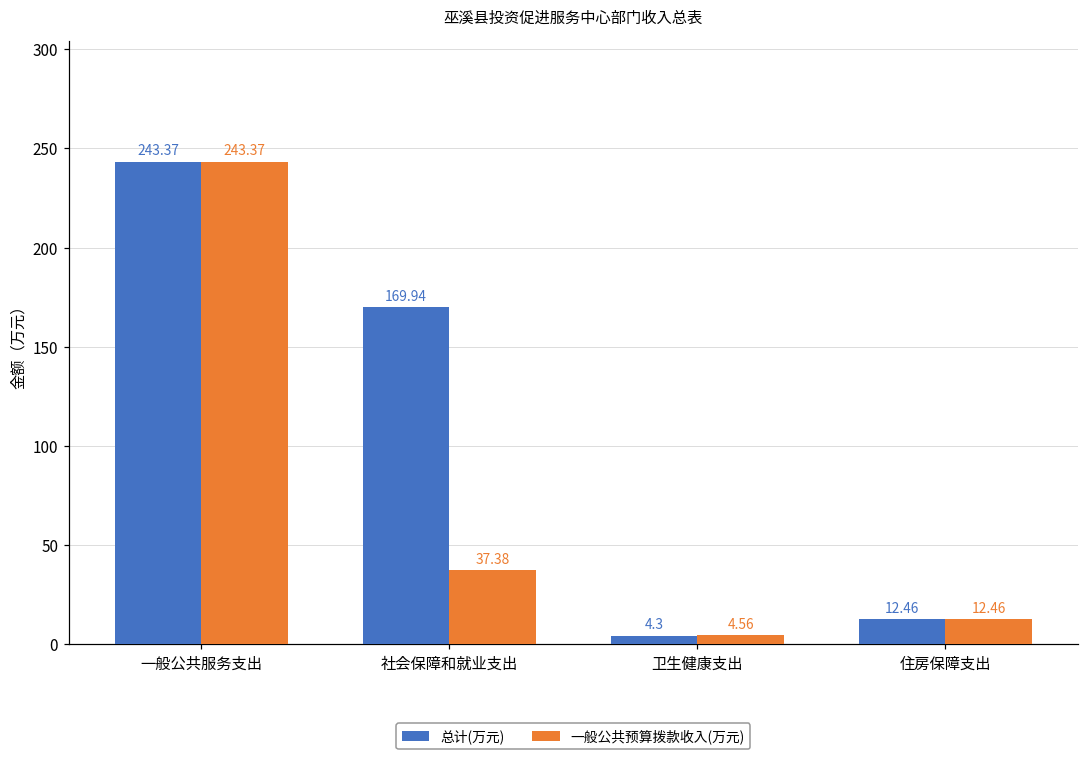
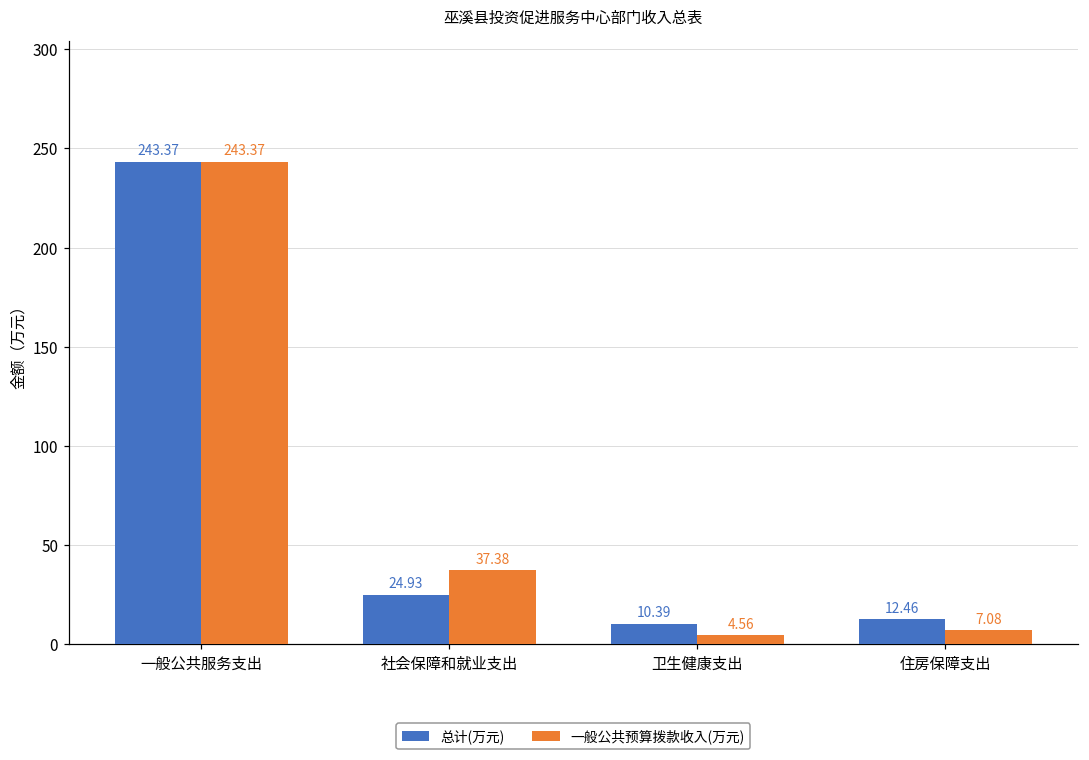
总计(万元), 社会保障和就业支出: 169.94 -> 24.93
总计(万元), 卫生健康支出: 4.3 -> 10.39
一般公共预算拨款收入(万元), 住房保障支出: 12.46 -> 7.08
